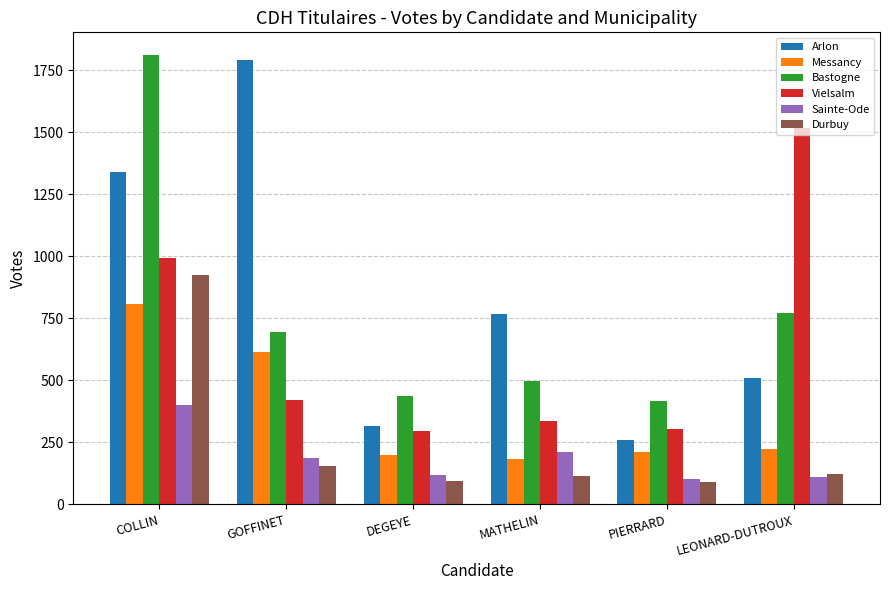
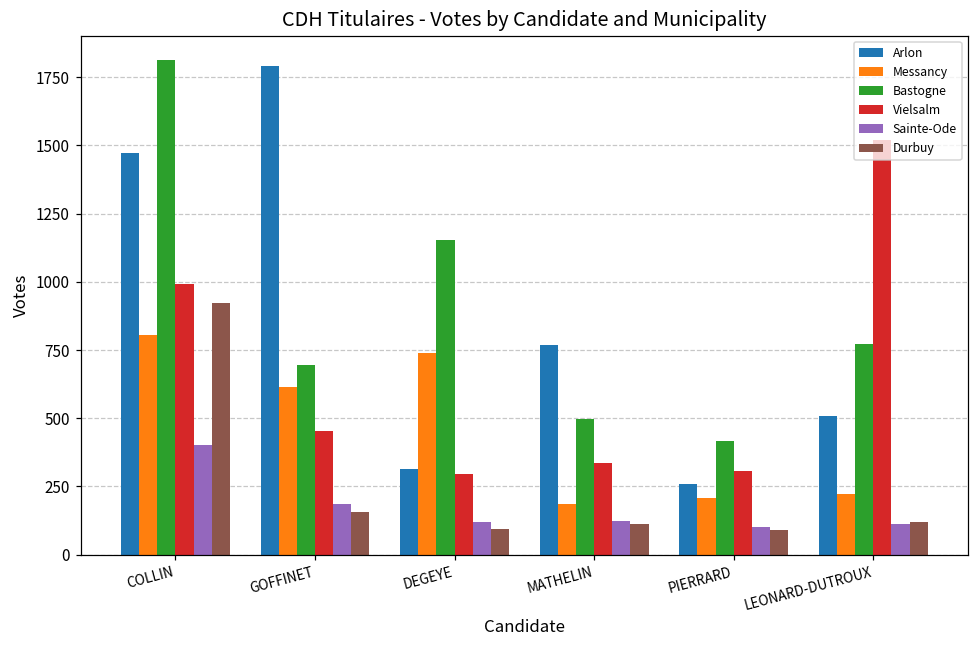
Arlon, COLLIN: 1340 -> 1470
Vielsalm, GOFFINET: 420 -> 460
Messancy, DEGEYE: 200 -> 740
Bastogne, DEGEYE: 440 -> 1150
Sainte-Ode, MATHELIN: 210 -> 120
